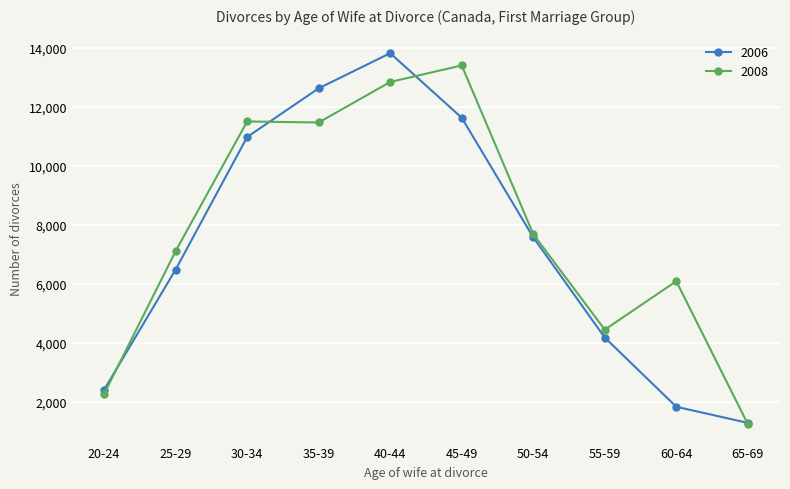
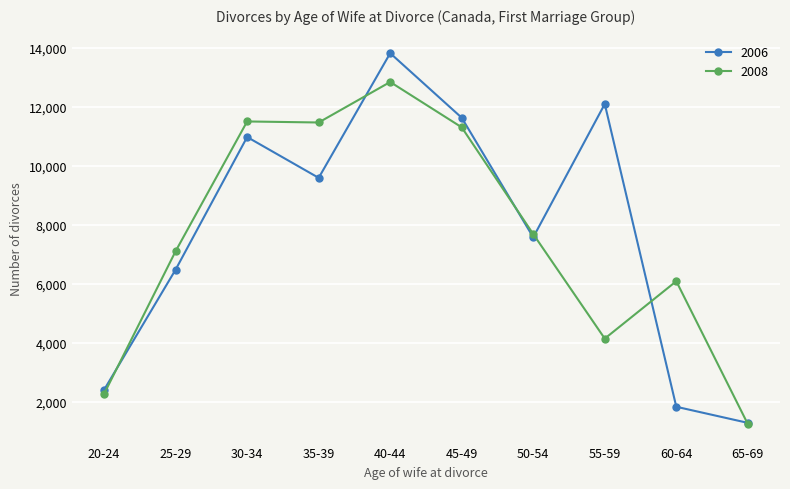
2006, 35-39: 12,600 -> 9,600
2008, 45-49: 13,400 -> 11,300
2006, 55-59: 4,200 -> 12,100
2008, 55-59: 4,400 -> 4,100
